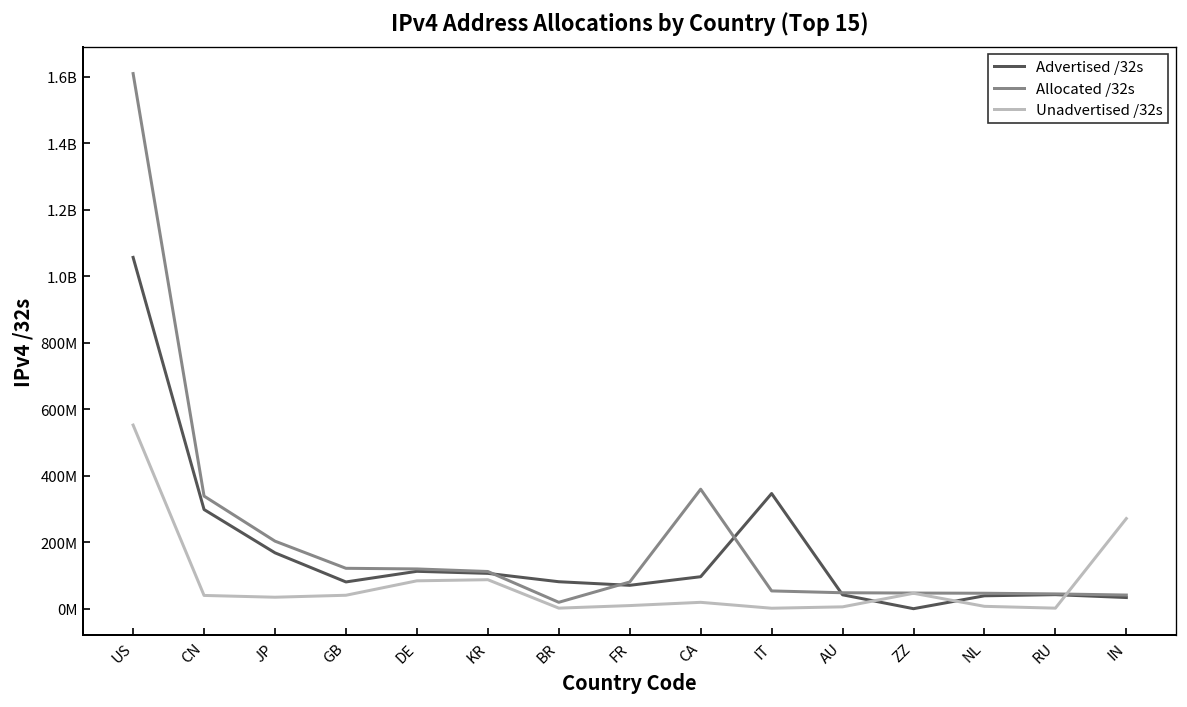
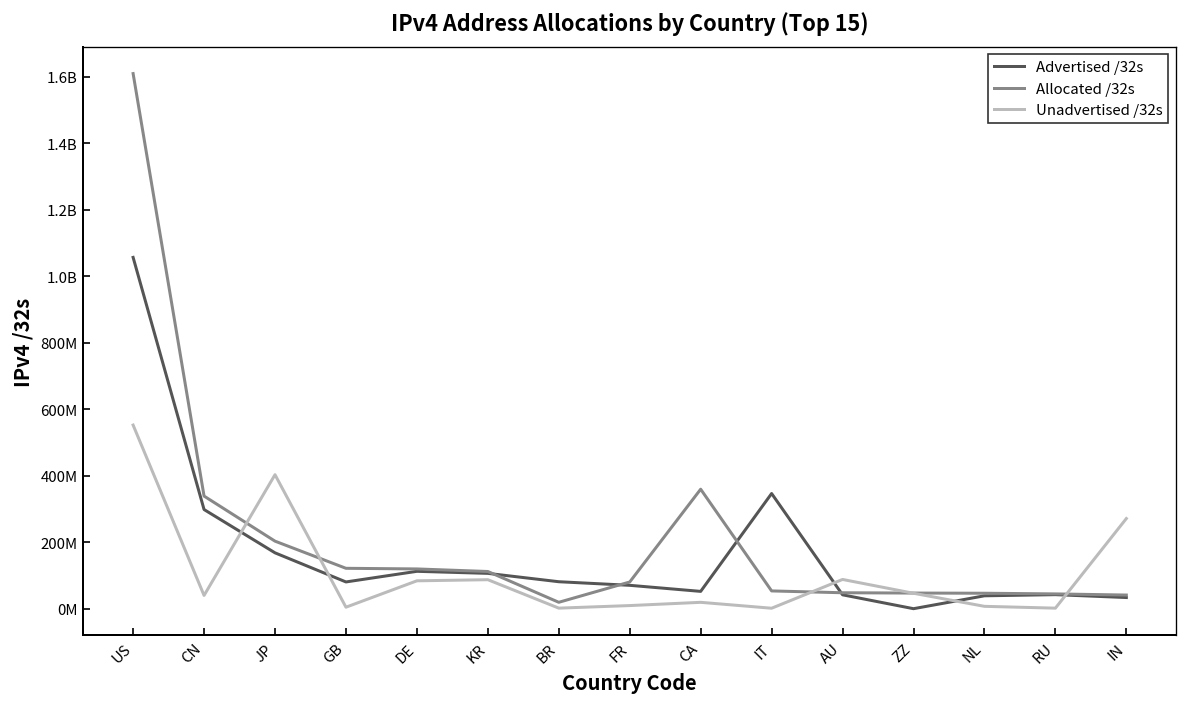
Unadvertised /32s, JP: 40000000 -> 400000000
Unadvertised /32s, GB: 40000000 -> 10000000
Advertised /32s, CA: 100000000 -> 50000000
Unadvertised /32s, AU: 10000000 -> 90000000
